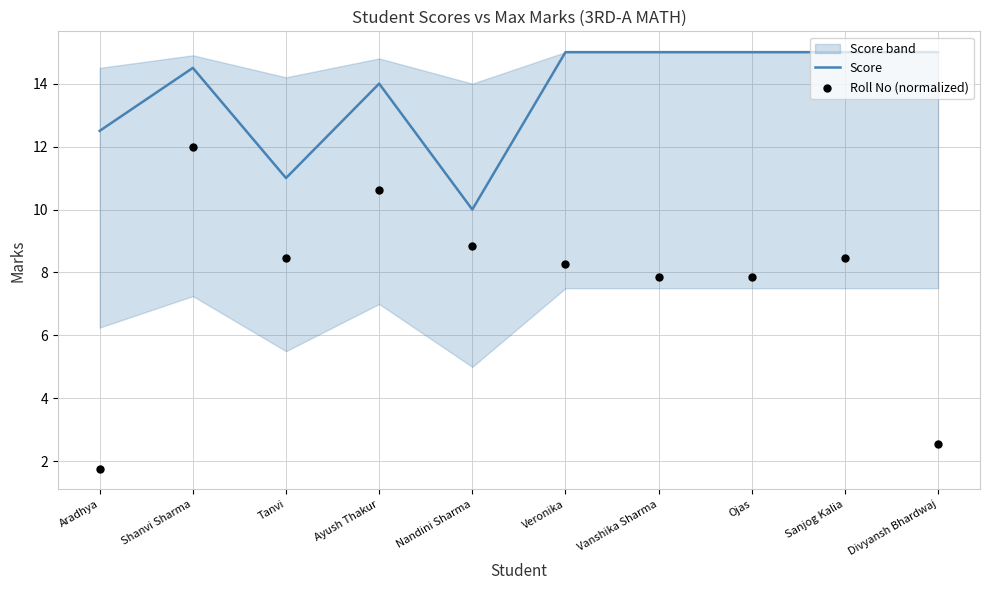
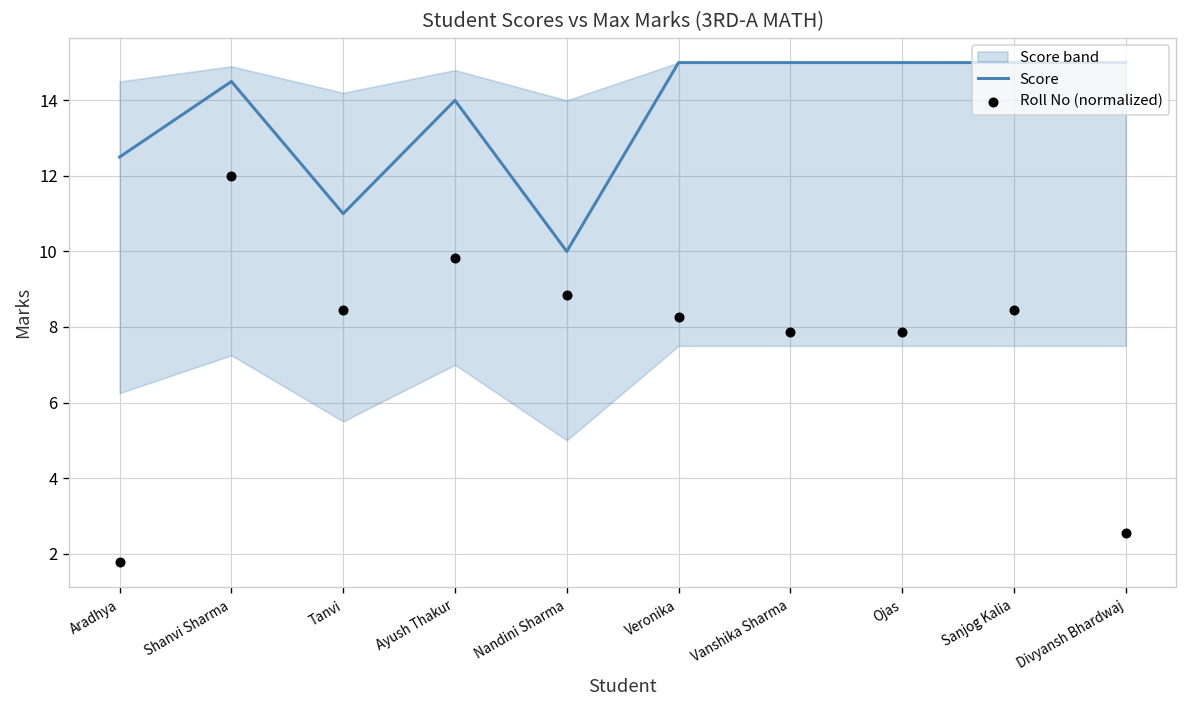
Roll No (normalized), Ayush Thakur: 10.6 -> 9.8
